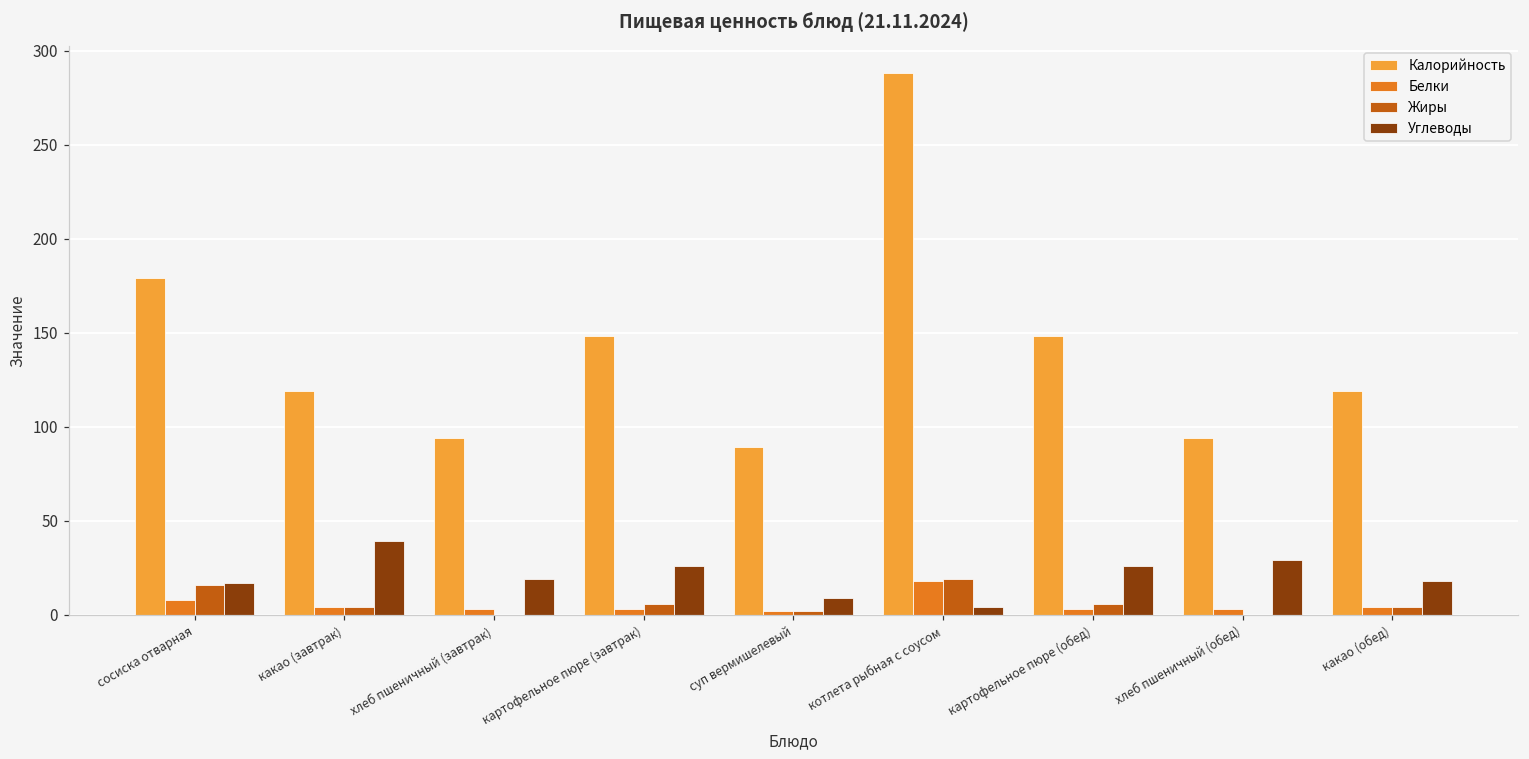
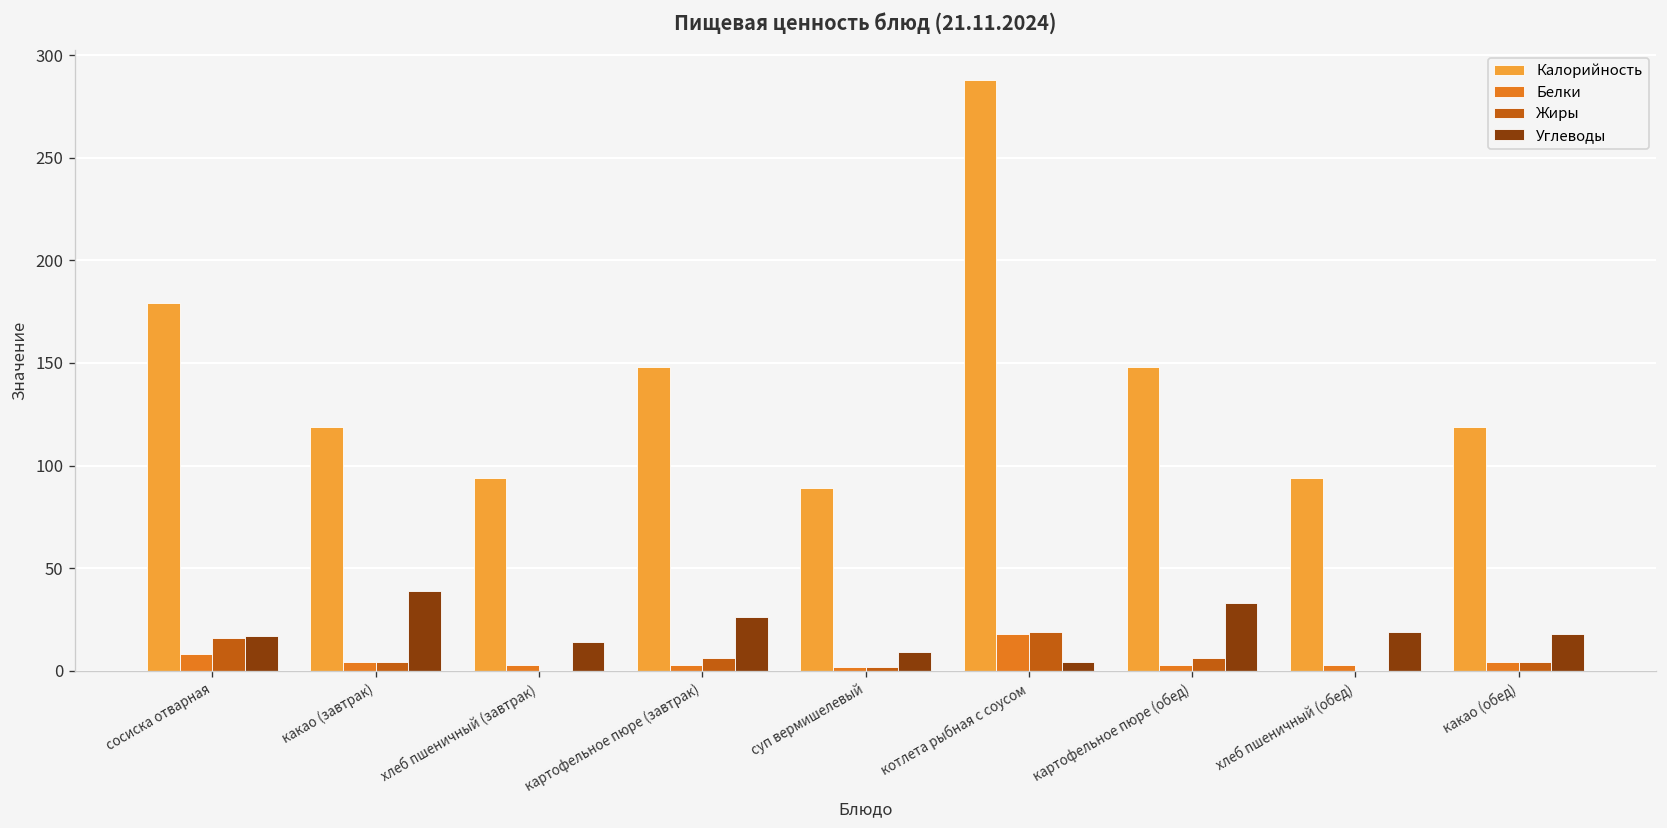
Углеводы, хлеб пшеничный (завтрак): 19 -> 14
Углеводы, картофельное пюре (обед): 26 -> 33
Углеводы, хлеб пшеничный (обед): 29 -> 19
